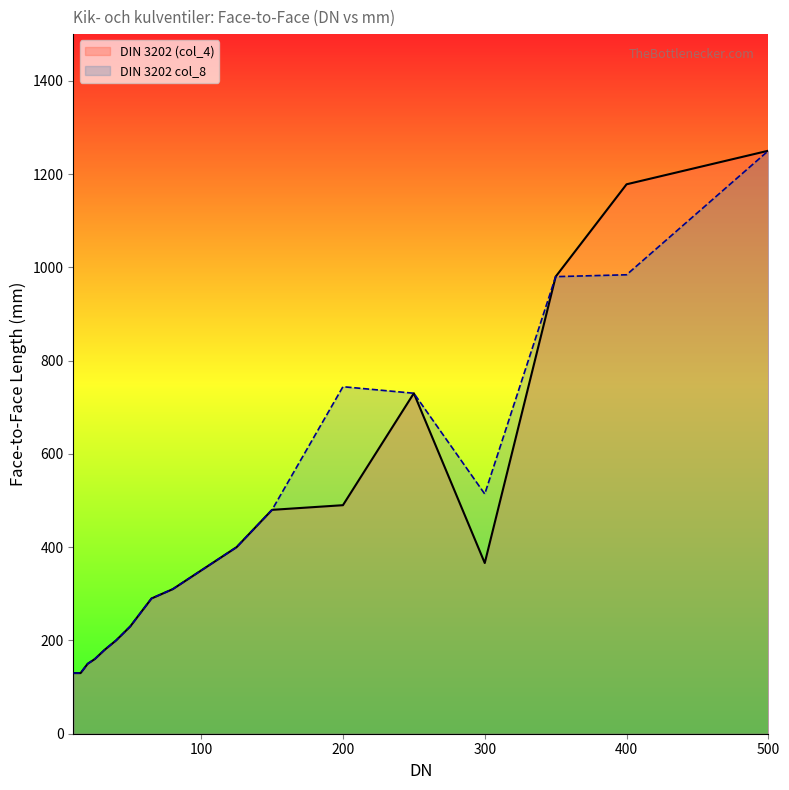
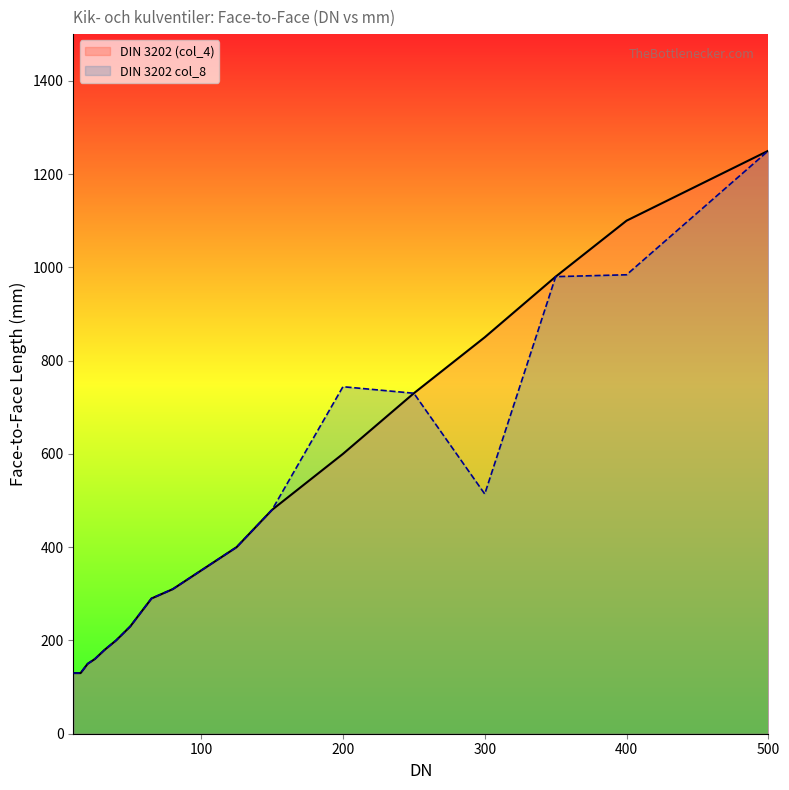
DIN 3202 (col_4), 200: 490 -> 600
DIN 3202 (col_4), 300: 370 -> 850
DIN 3202 (col_4), 400: 1180 -> 1100
